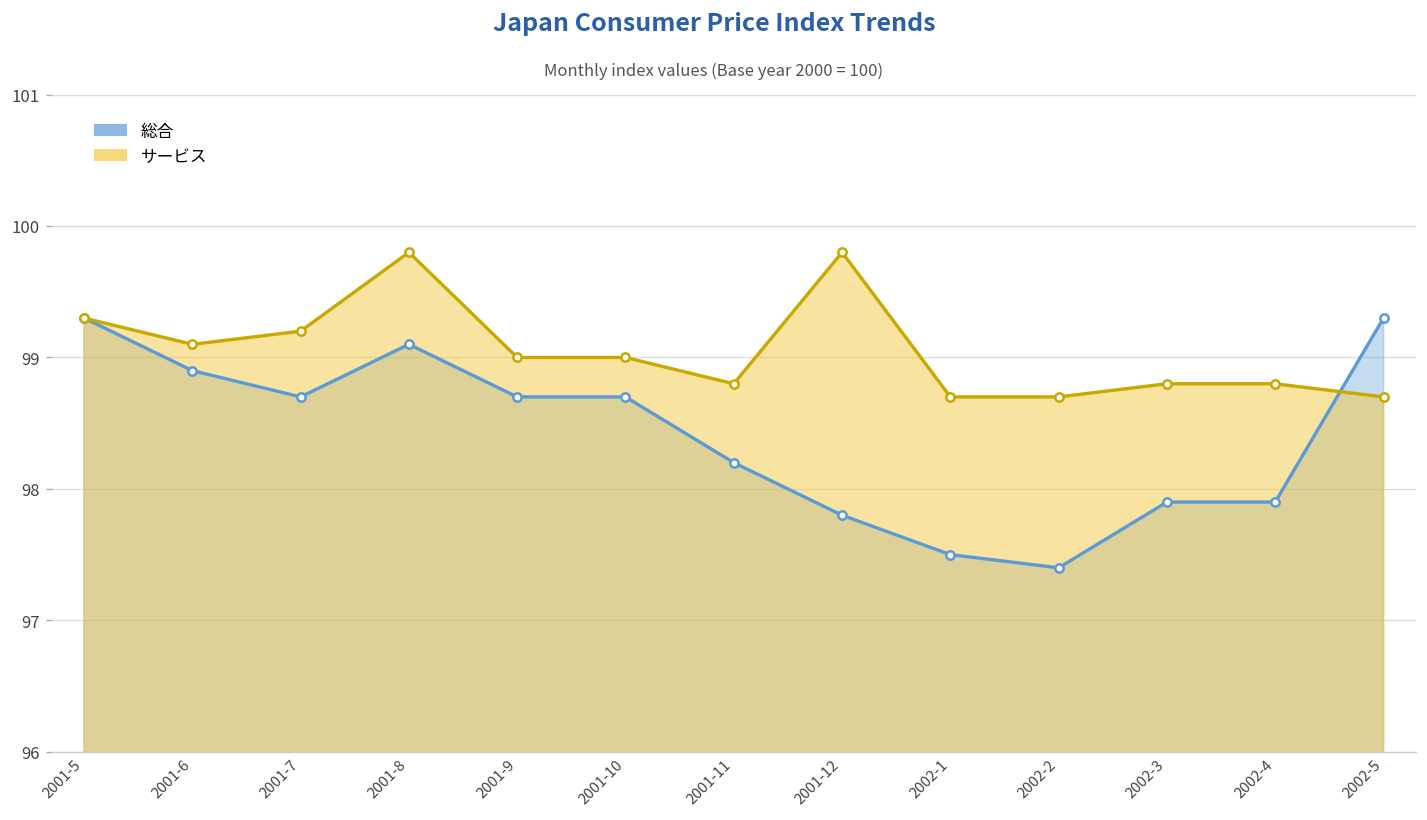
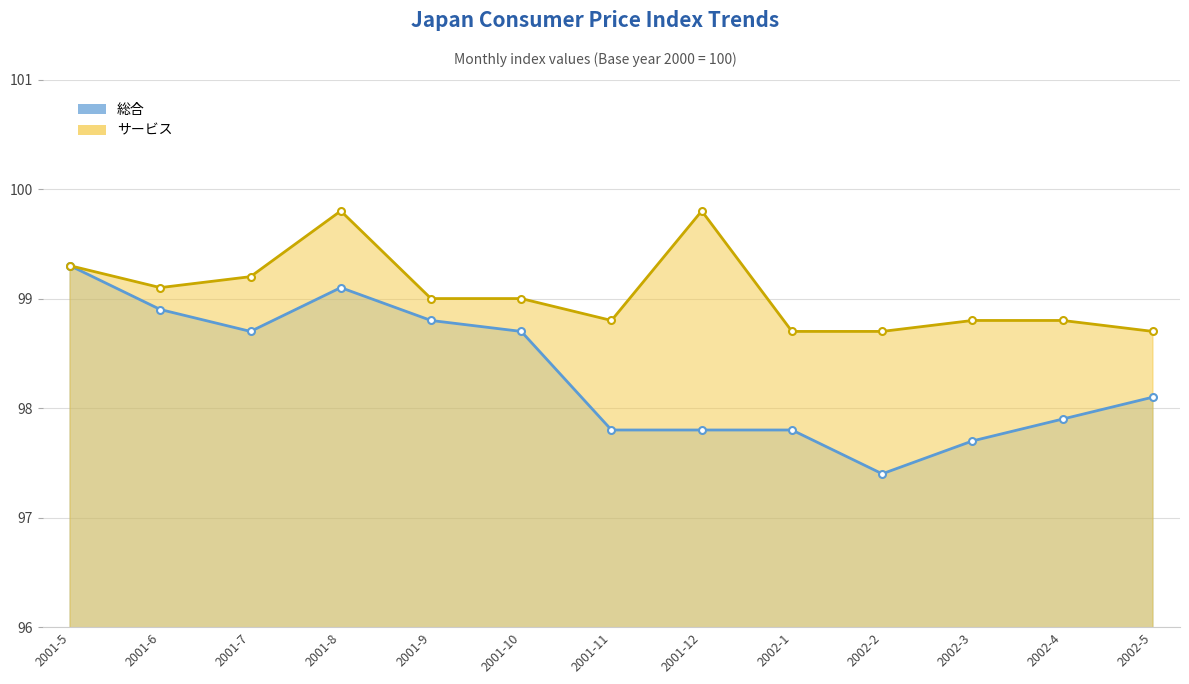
総合, 2001-9: 98.7 -> 98.8
総合, 2001-11: 98.2 -> 97.8
総合, 2002-1: 97.5 -> 97.8
総合, 2002-3: 97.9 -> 97.7
総合, 2002-5: 99.3 -> 98.1
